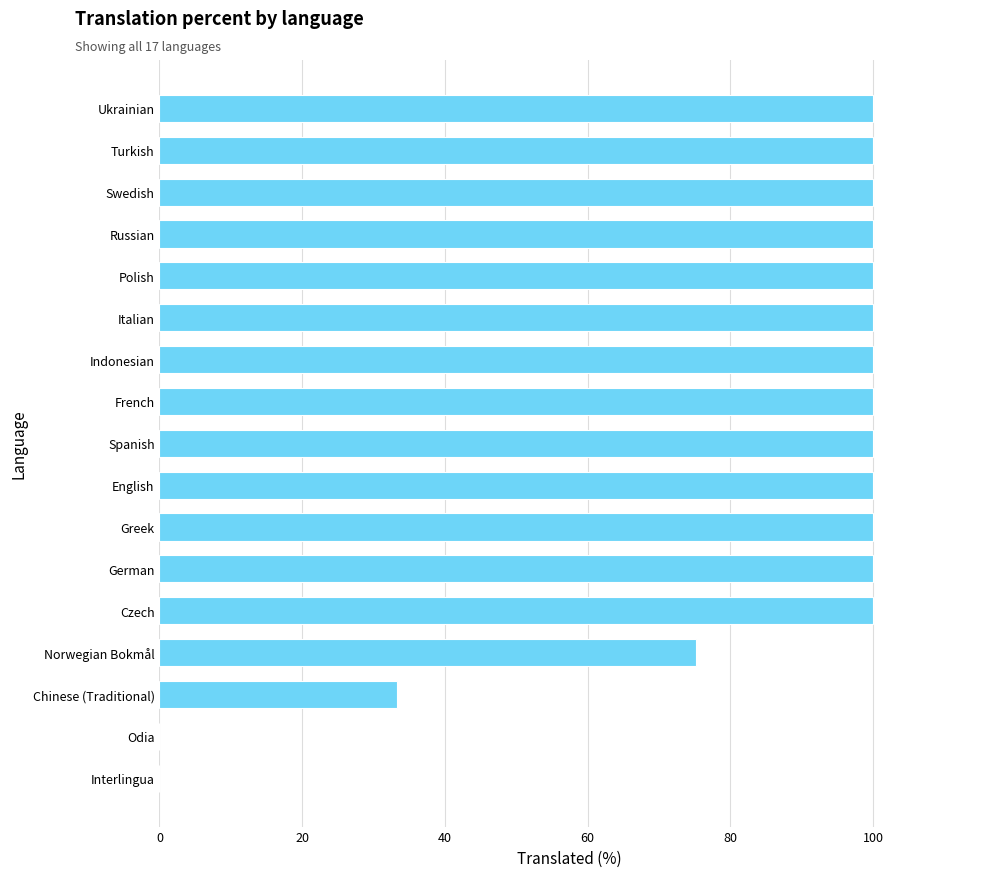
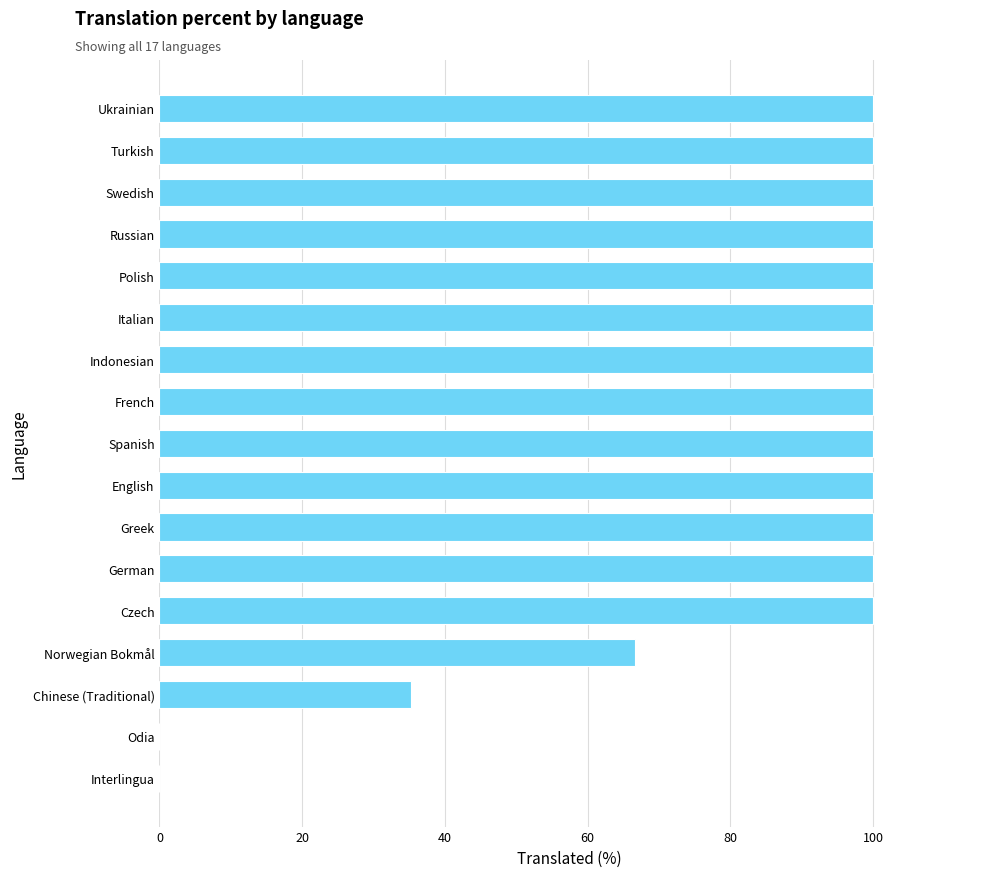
Norwegian Bokmål: 75 -> 67
Chinese (Traditional): 33 -> 35
